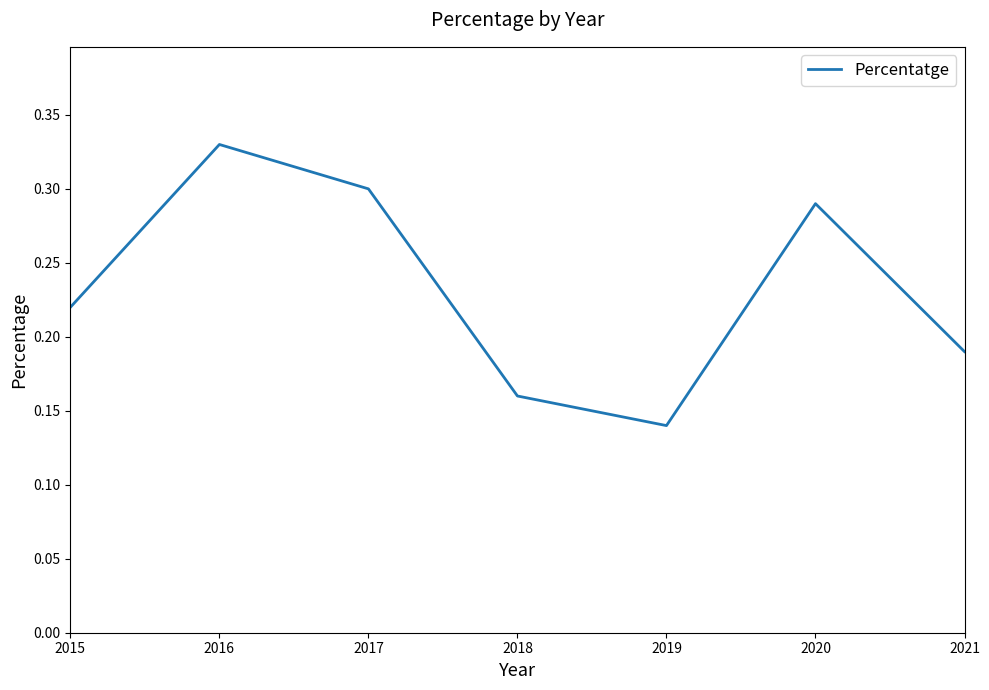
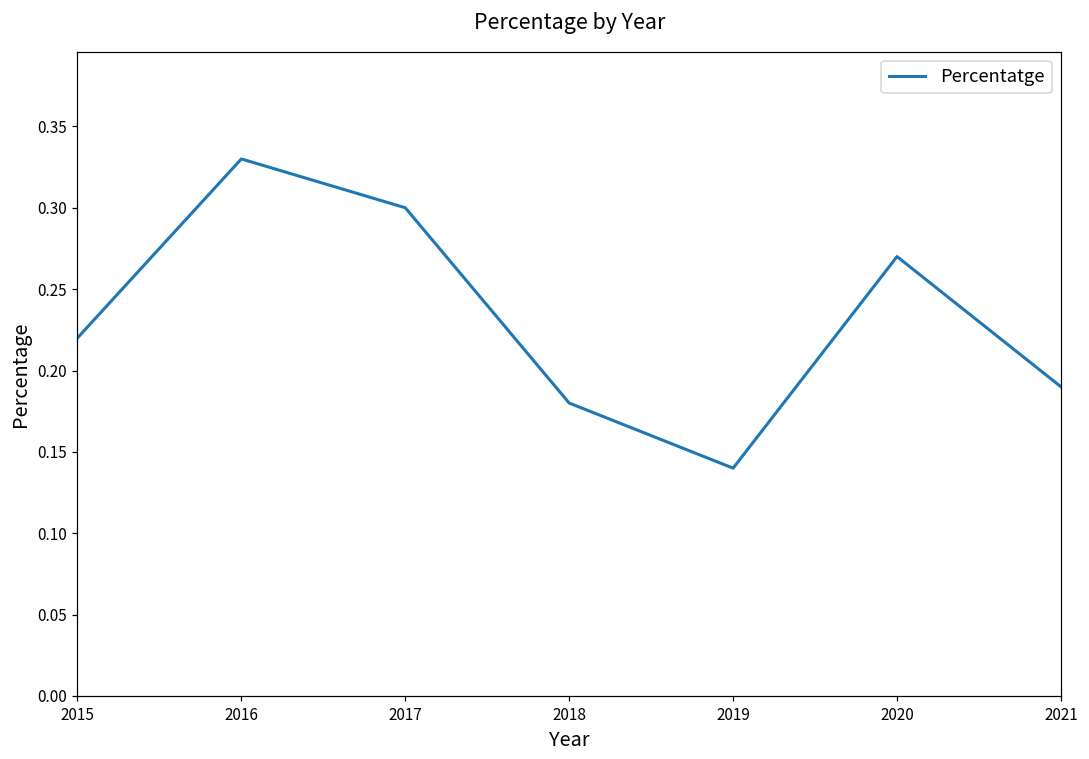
2018: 0.16 -> 0.18
2020: 0.29 -> 0.27
